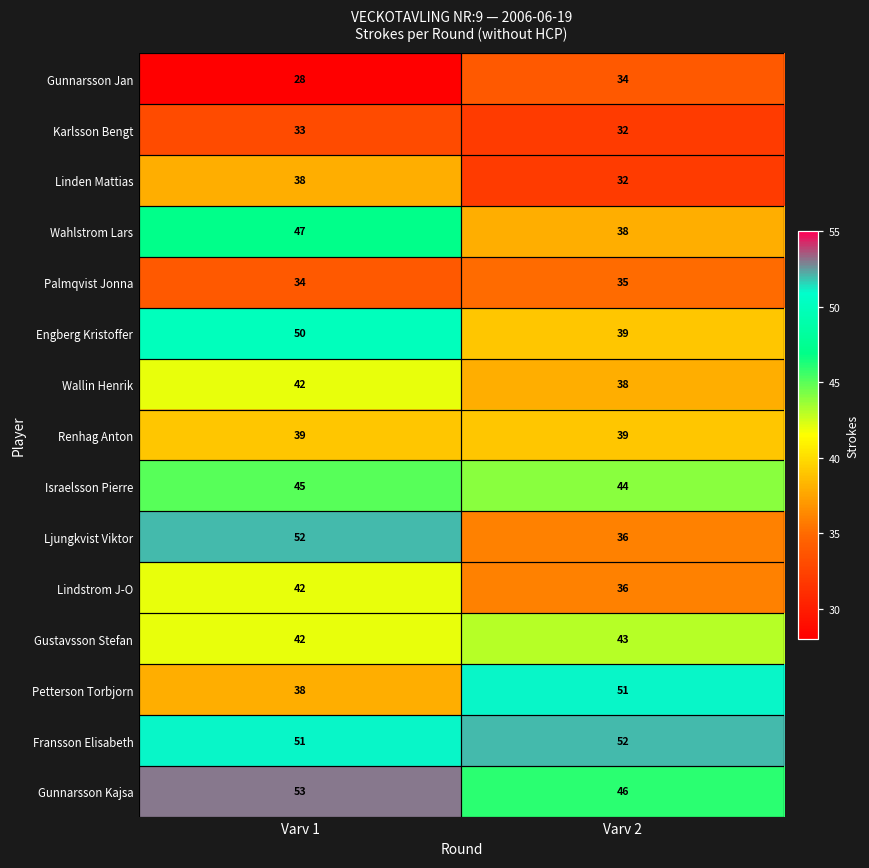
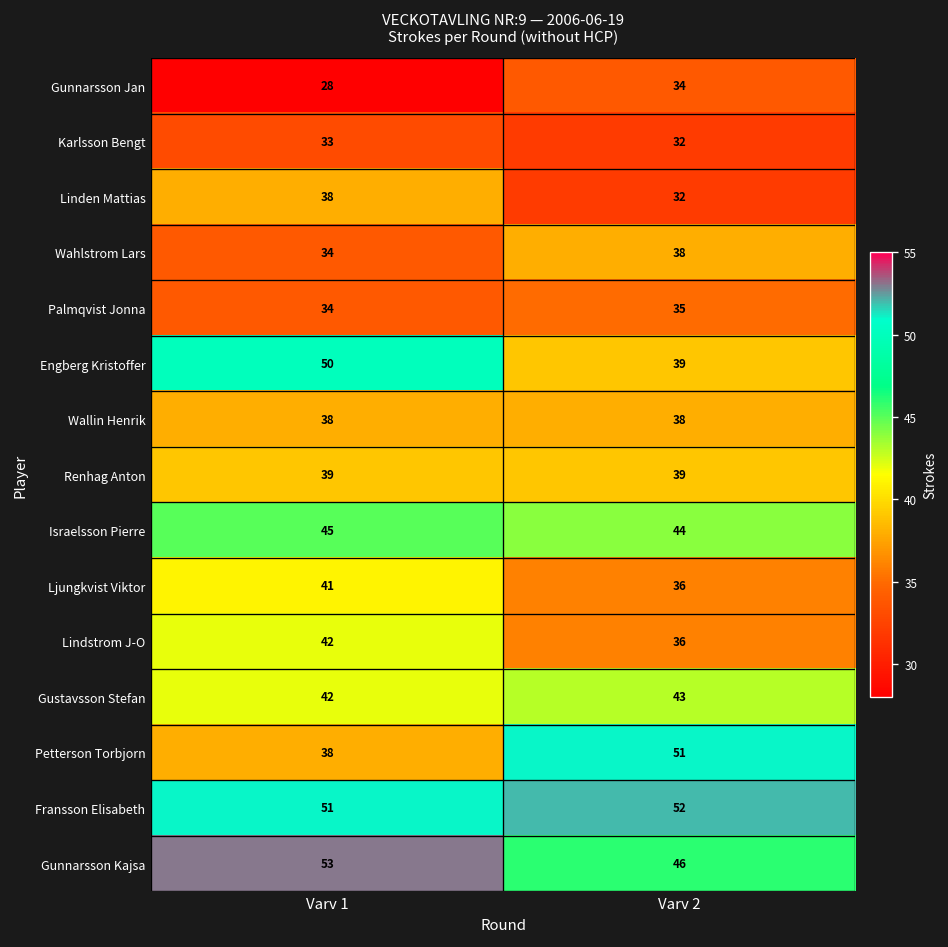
Wahlstrom Lars, Varv 1: 47 -> 34
Wallin Henrik, Varv 1: 42 -> 38
Ljungkvist Viktor, Varv 1: 52 -> 41
